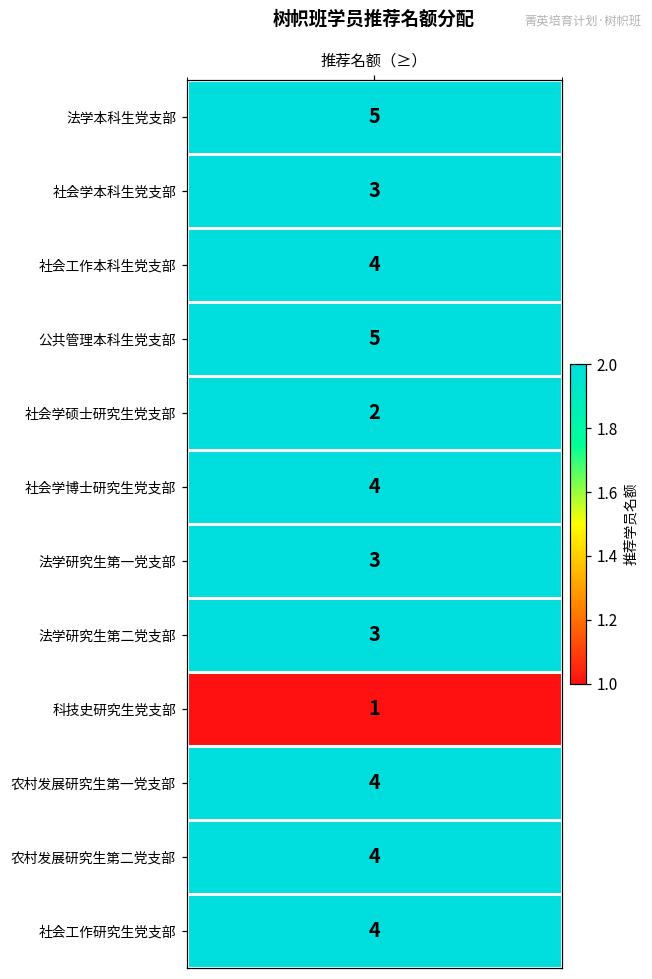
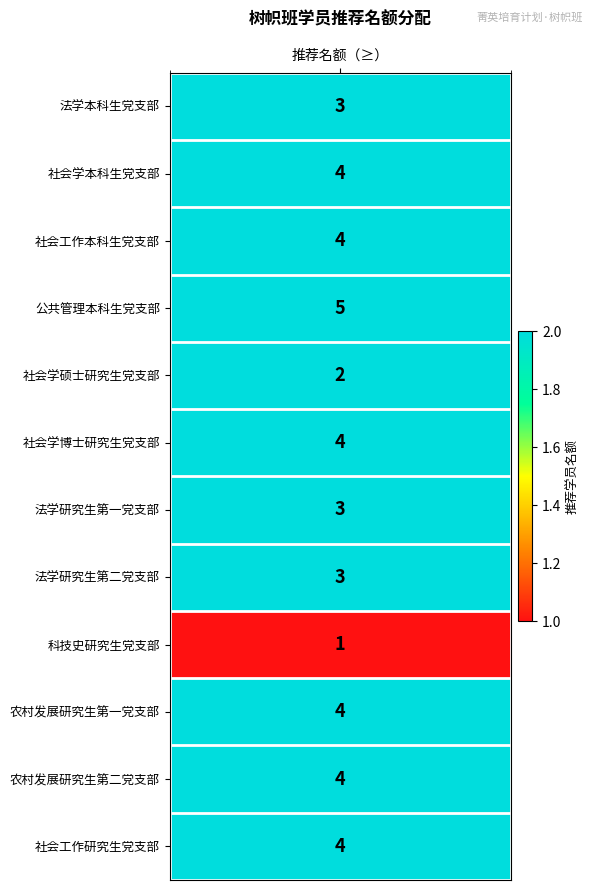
法学本科生党支部, 推荐名额（≥）: 5 -> 3
社会学本科生党支部, 推荐名额（≥）: 3 -> 4
